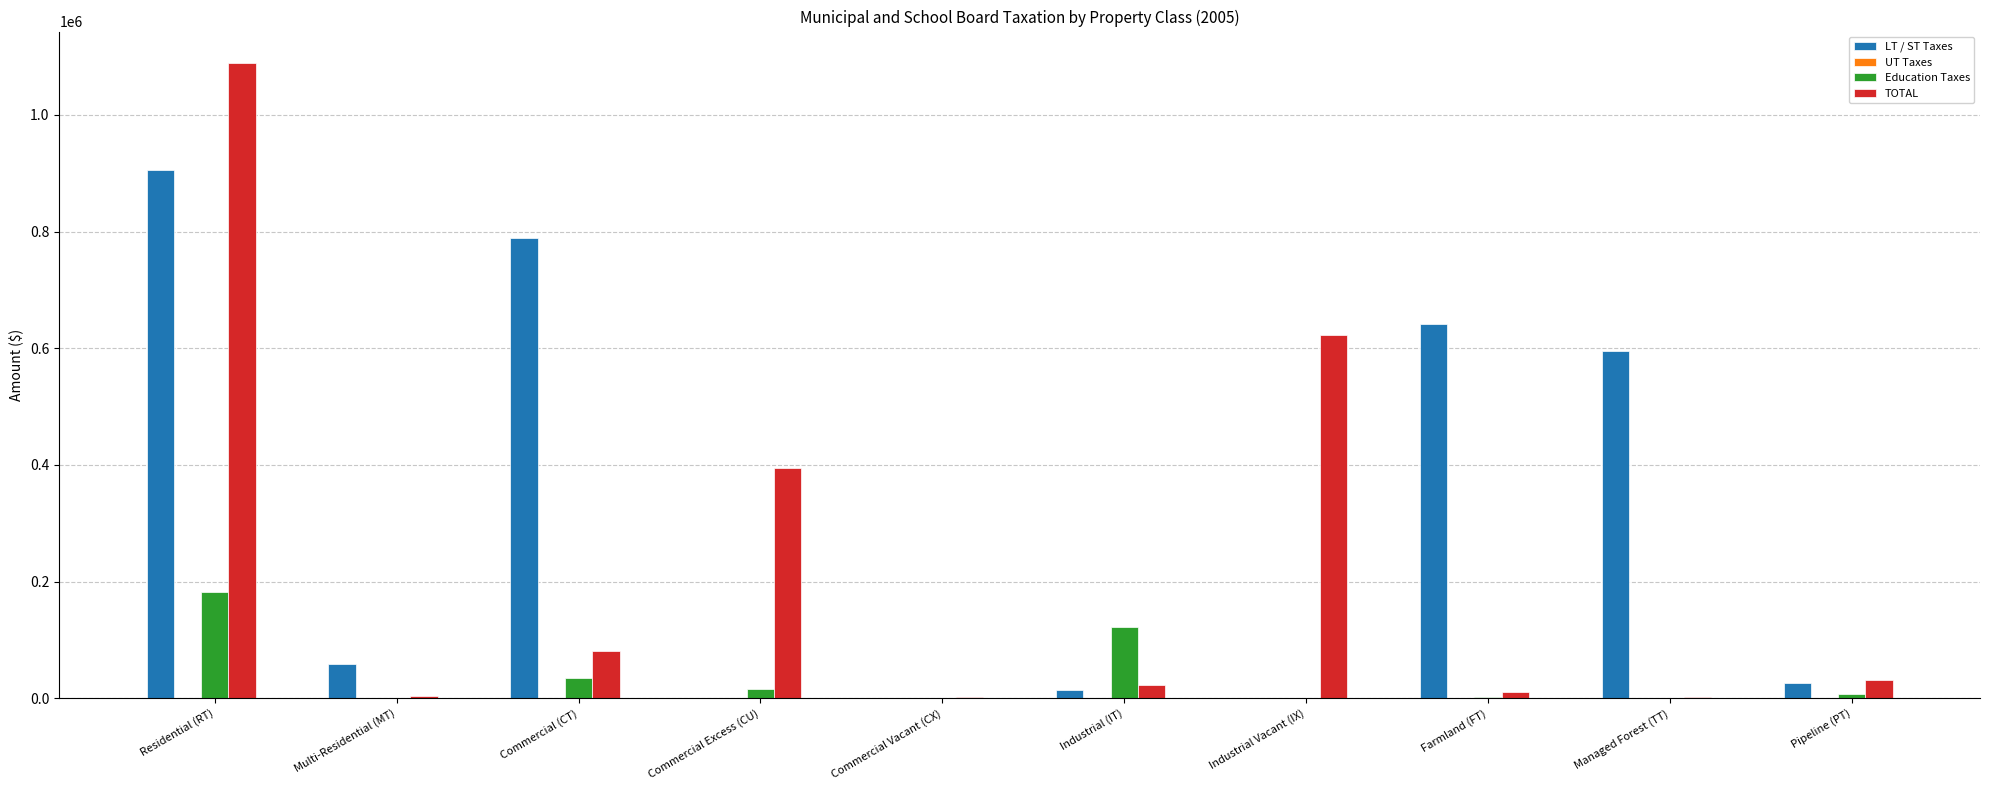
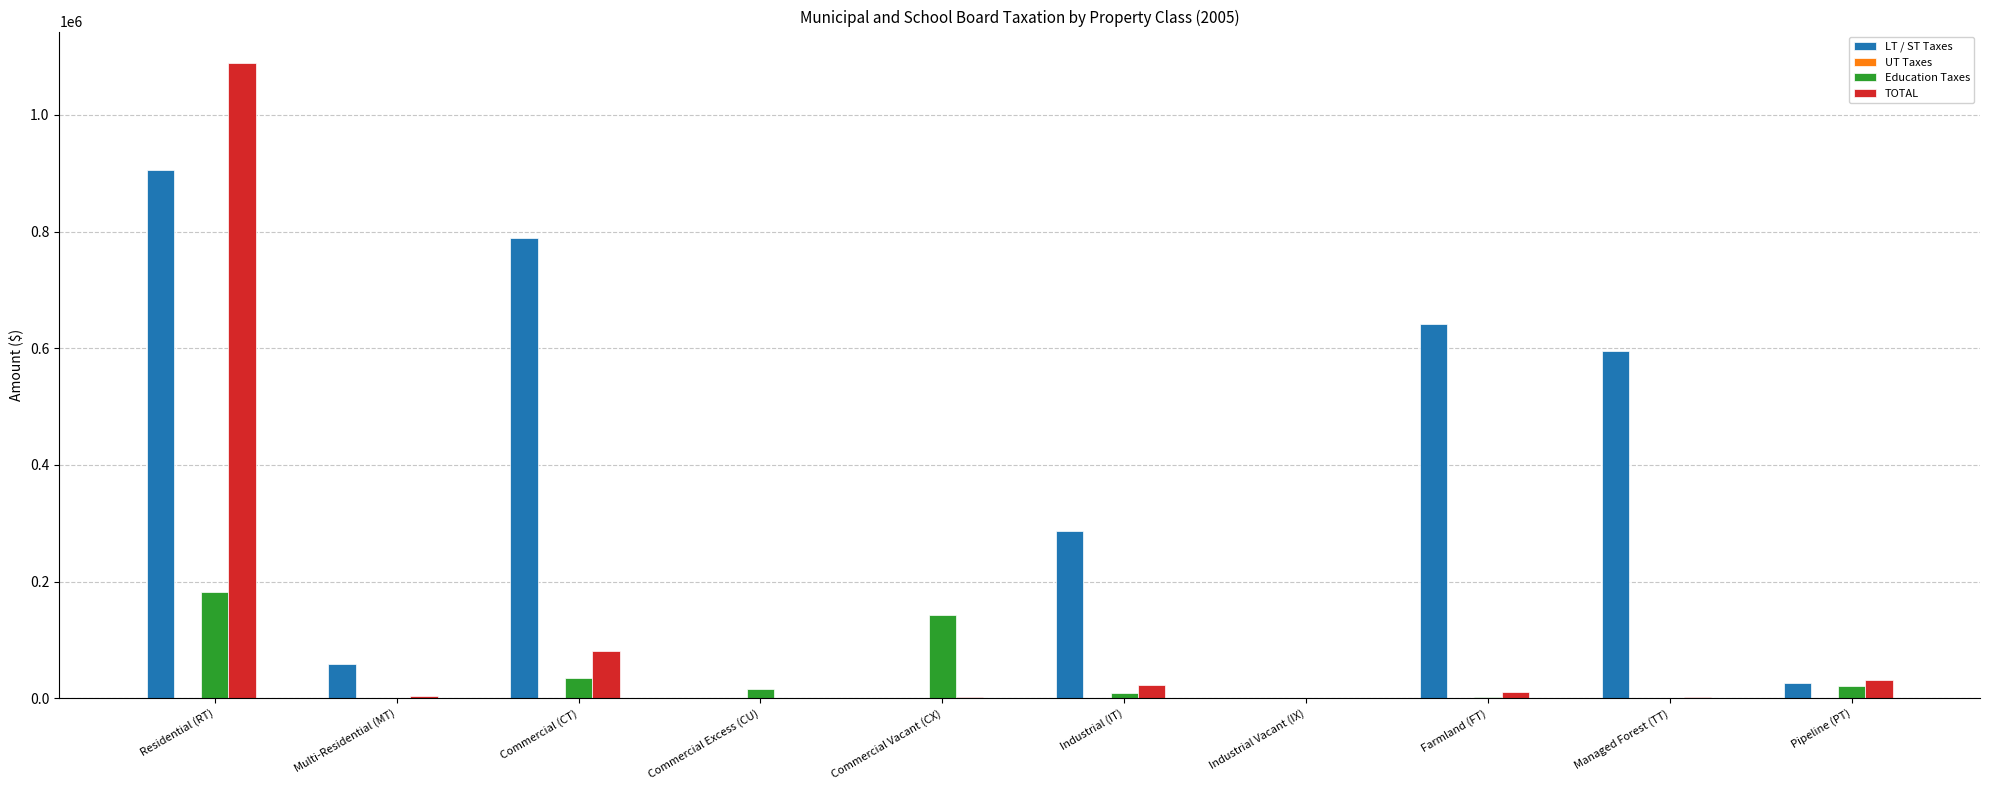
TOTAL, Commercial Excess (CU): 400000 -> 0
Education Taxes, Commercial Vacant (CX): 0 -> 140000
LT / ST Taxes, Industrial (IT): 10000 -> 290000
Education Taxes, Industrial (IT): 120000 -> 10000
TOTAL, Industrial Vacant (IX): 620000 -> 0
Education Taxes, Pipeline (PT): 10000 -> 20000
